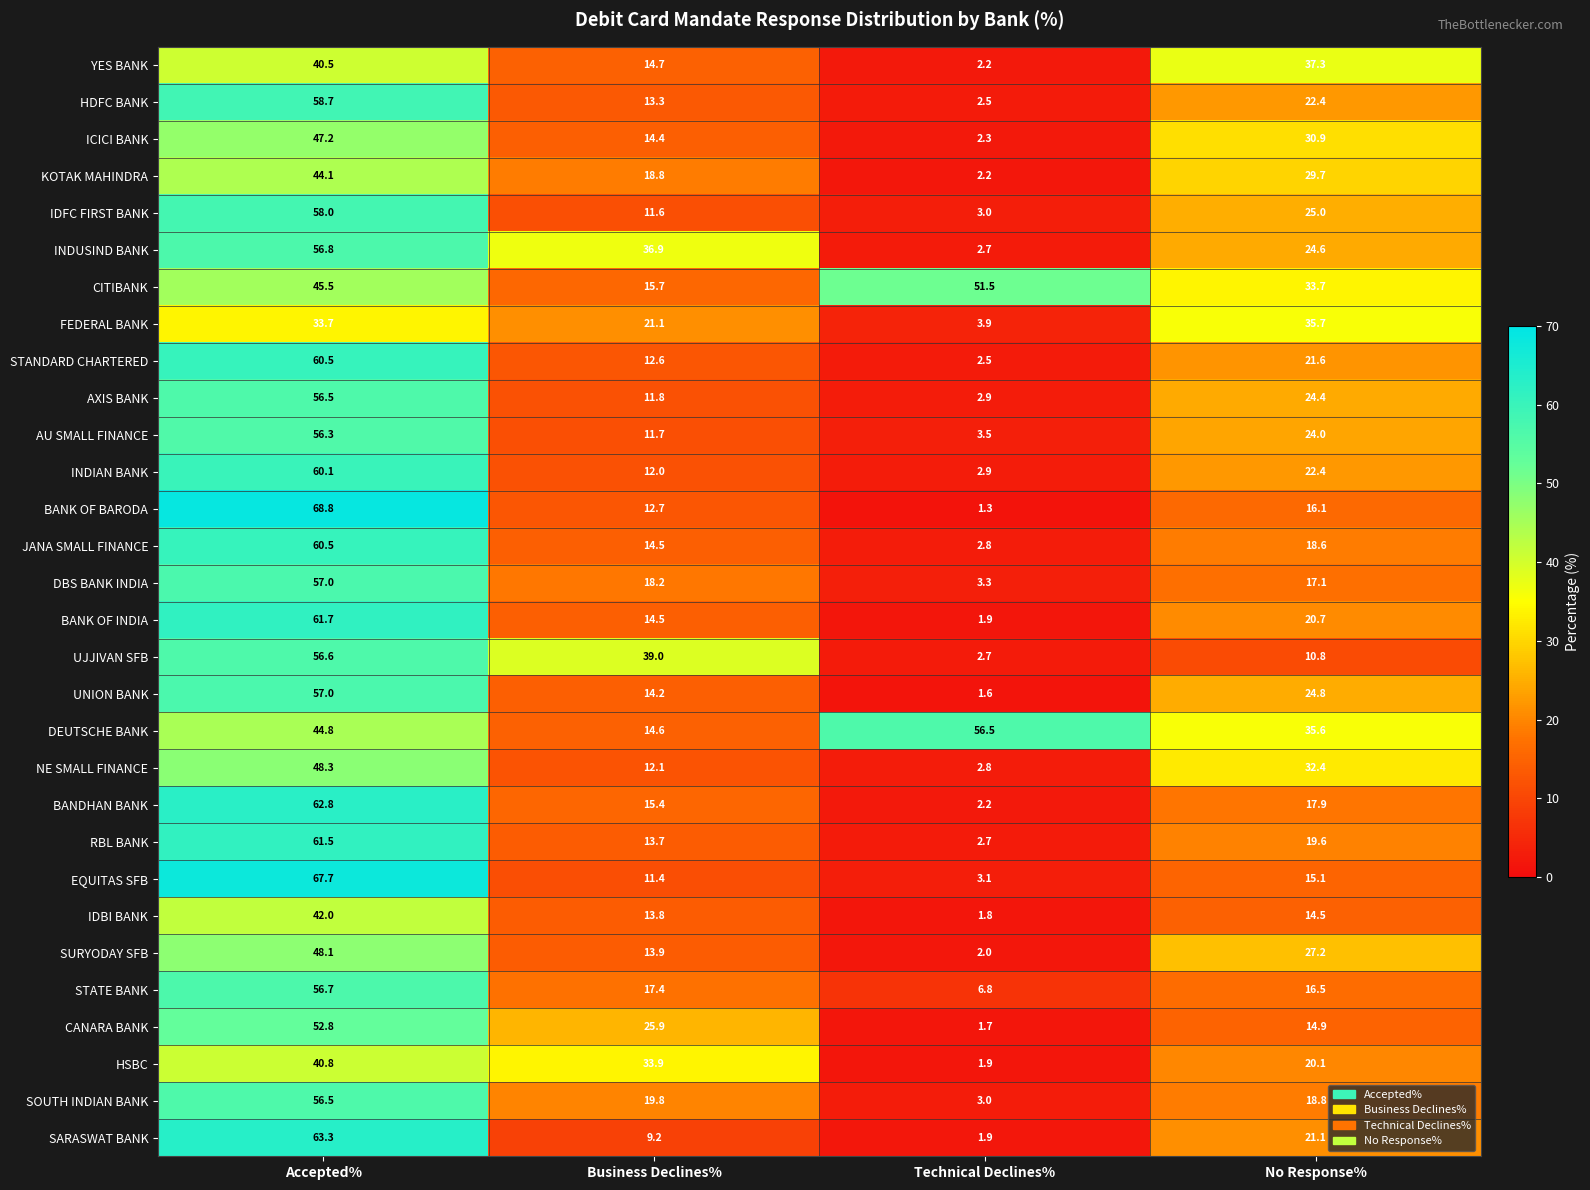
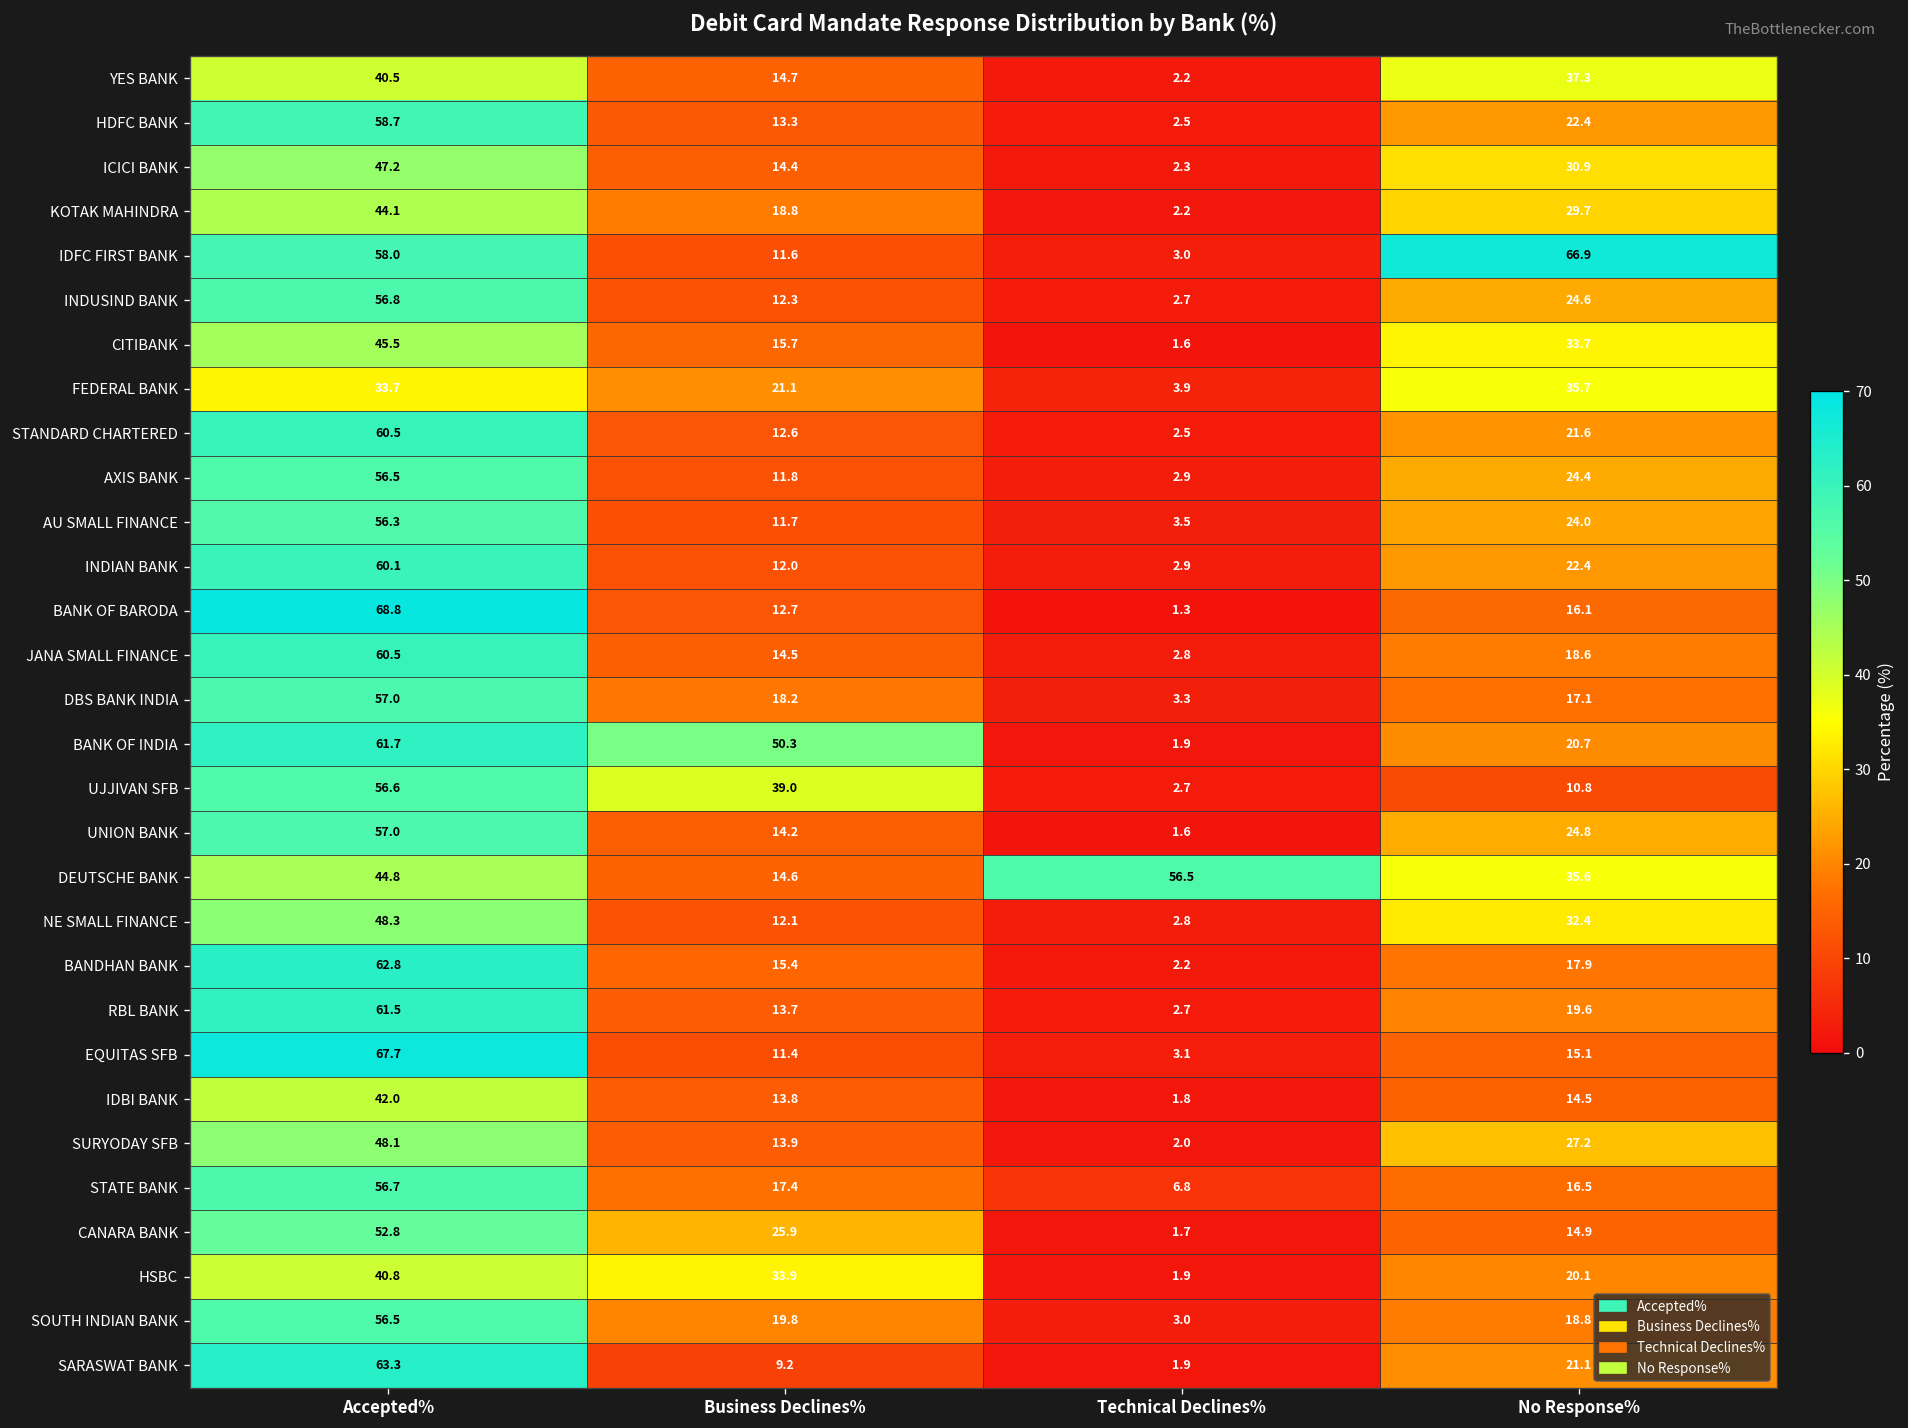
IDFC FIRST BANK, No Response%: 25.0 -> 66.9
INDUSIND BANK, Business Declines%: 36.9 -> 12.3
CITIBANK, Technical Declines%: 51.5 -> 1.6
BANK OF INDIA, Business Declines%: 14.5 -> 50.3
